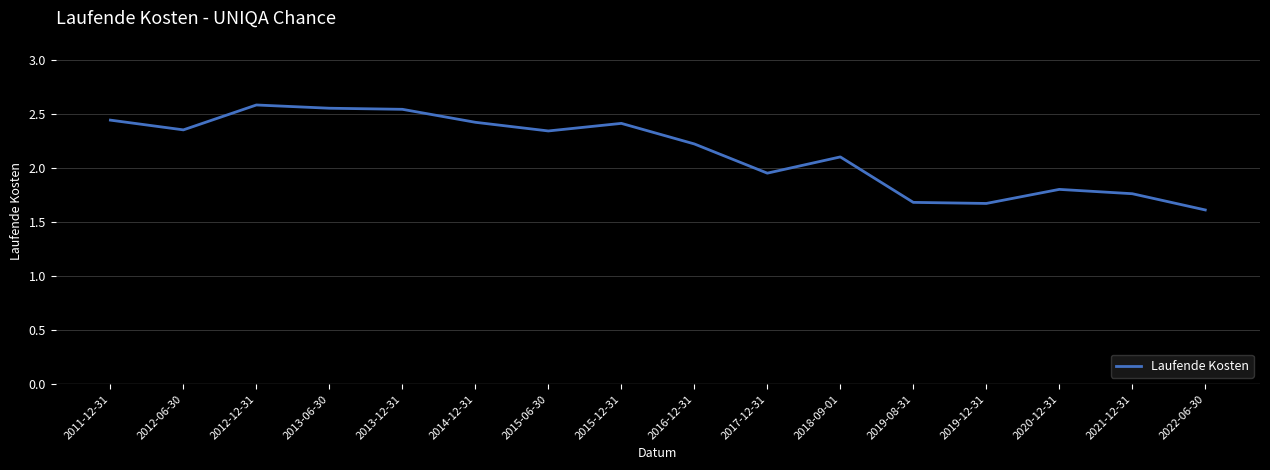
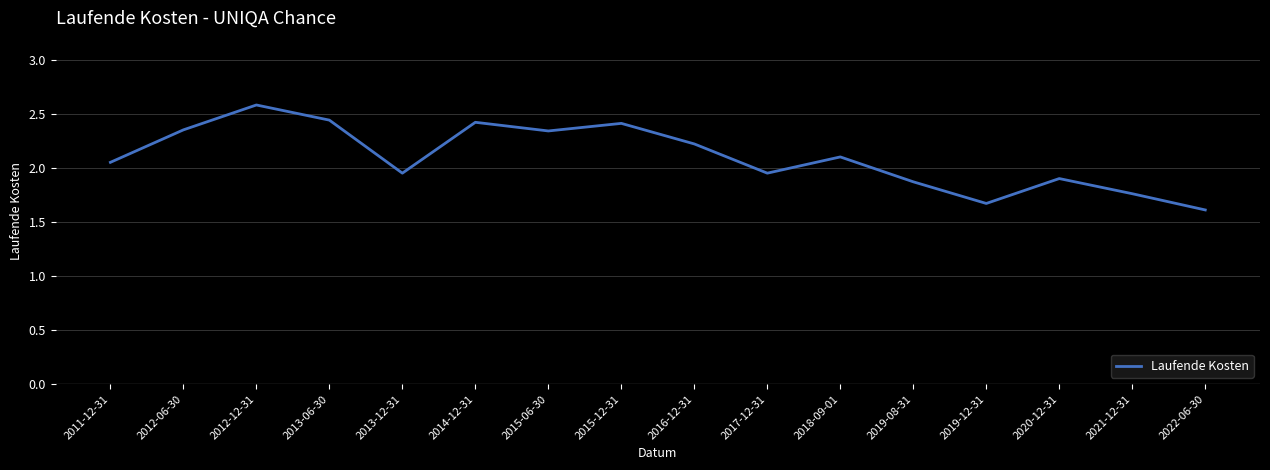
2011-12-31: 2.44 -> 2.05
2013-06-30: 2.55 -> 2.44
2013-12-31: 2.54 -> 1.95
2019-08-31: 1.68 -> 1.87
2020-12-31: 1.8 -> 1.9
